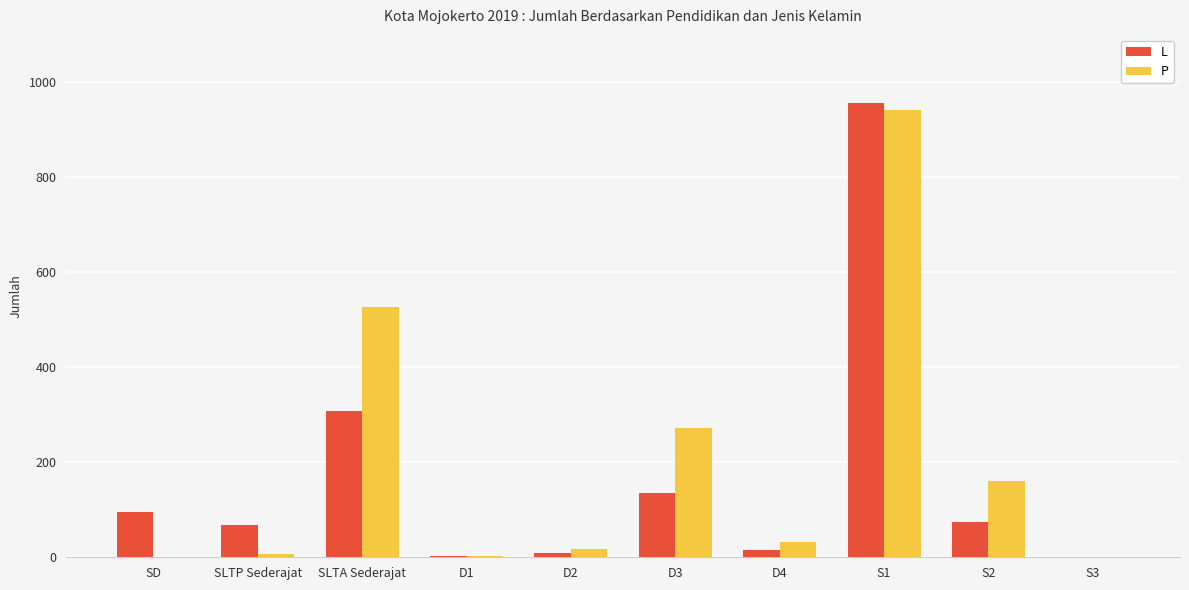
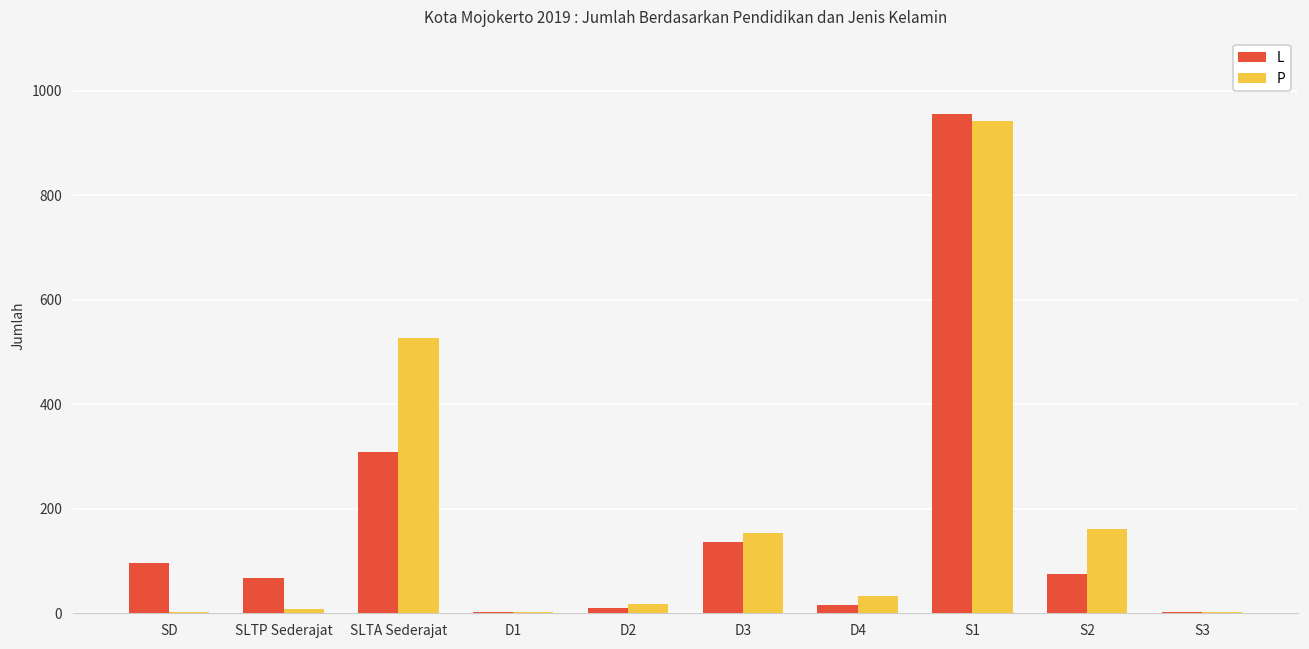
P, D3: 270 -> 150
